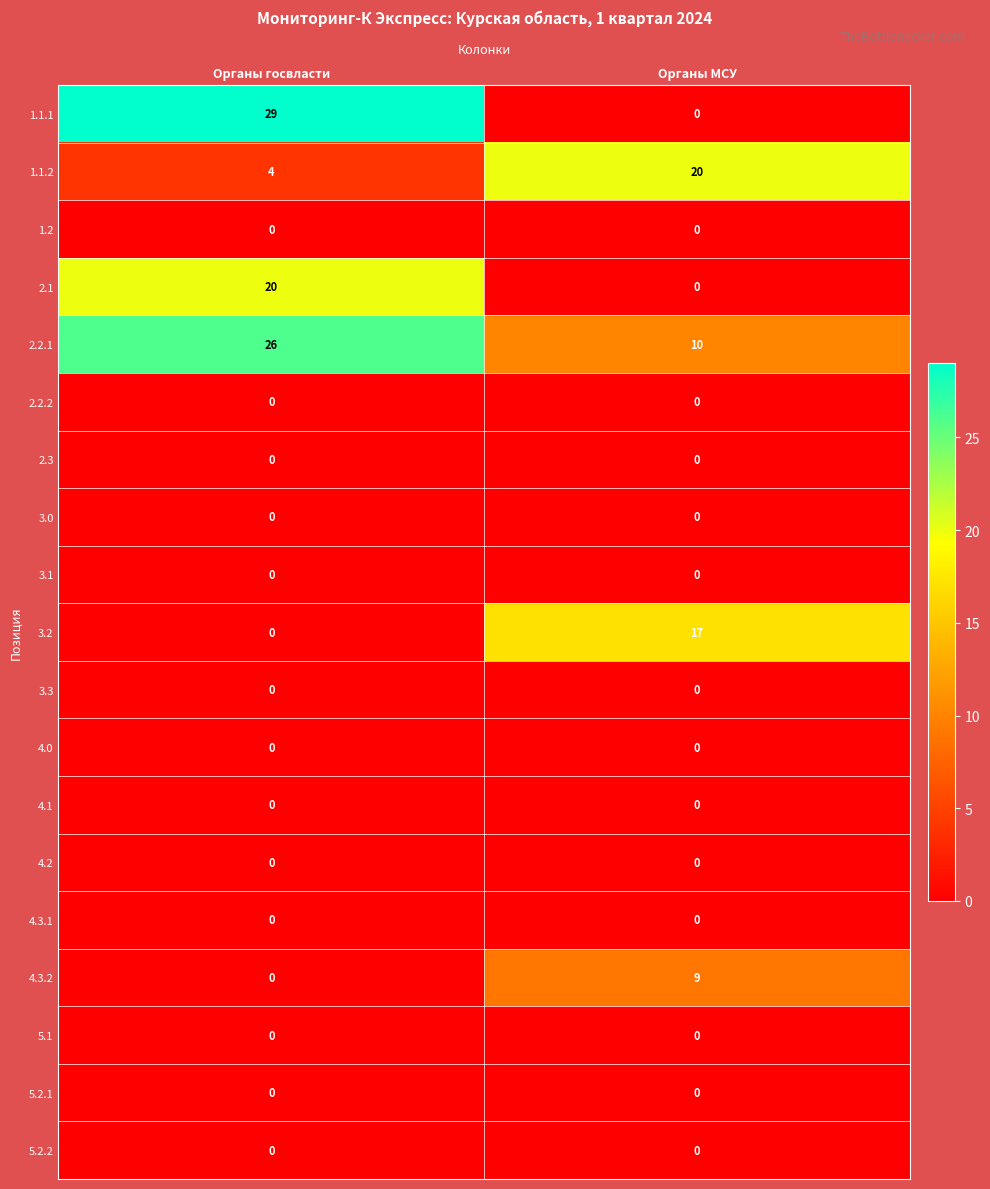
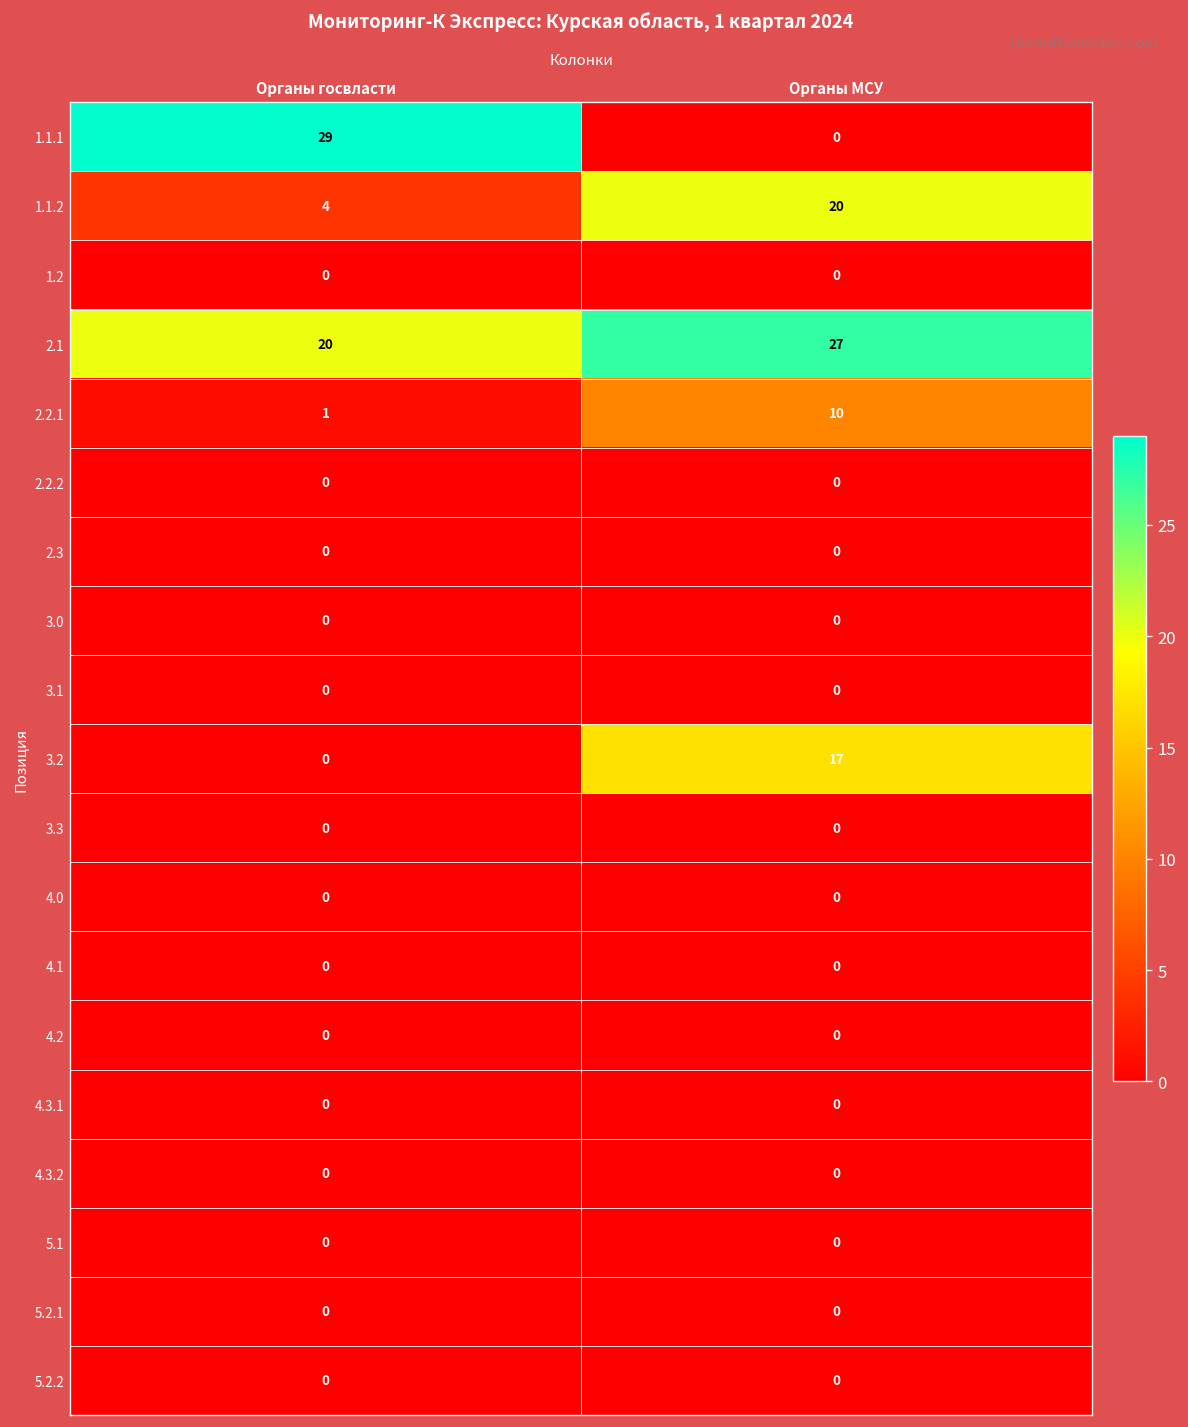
2.1, Органы МСУ: 0 -> 27
2.2.1, Органы госвласти: 26 -> 1
4.3.2, Органы МСУ: 9 -> 0
